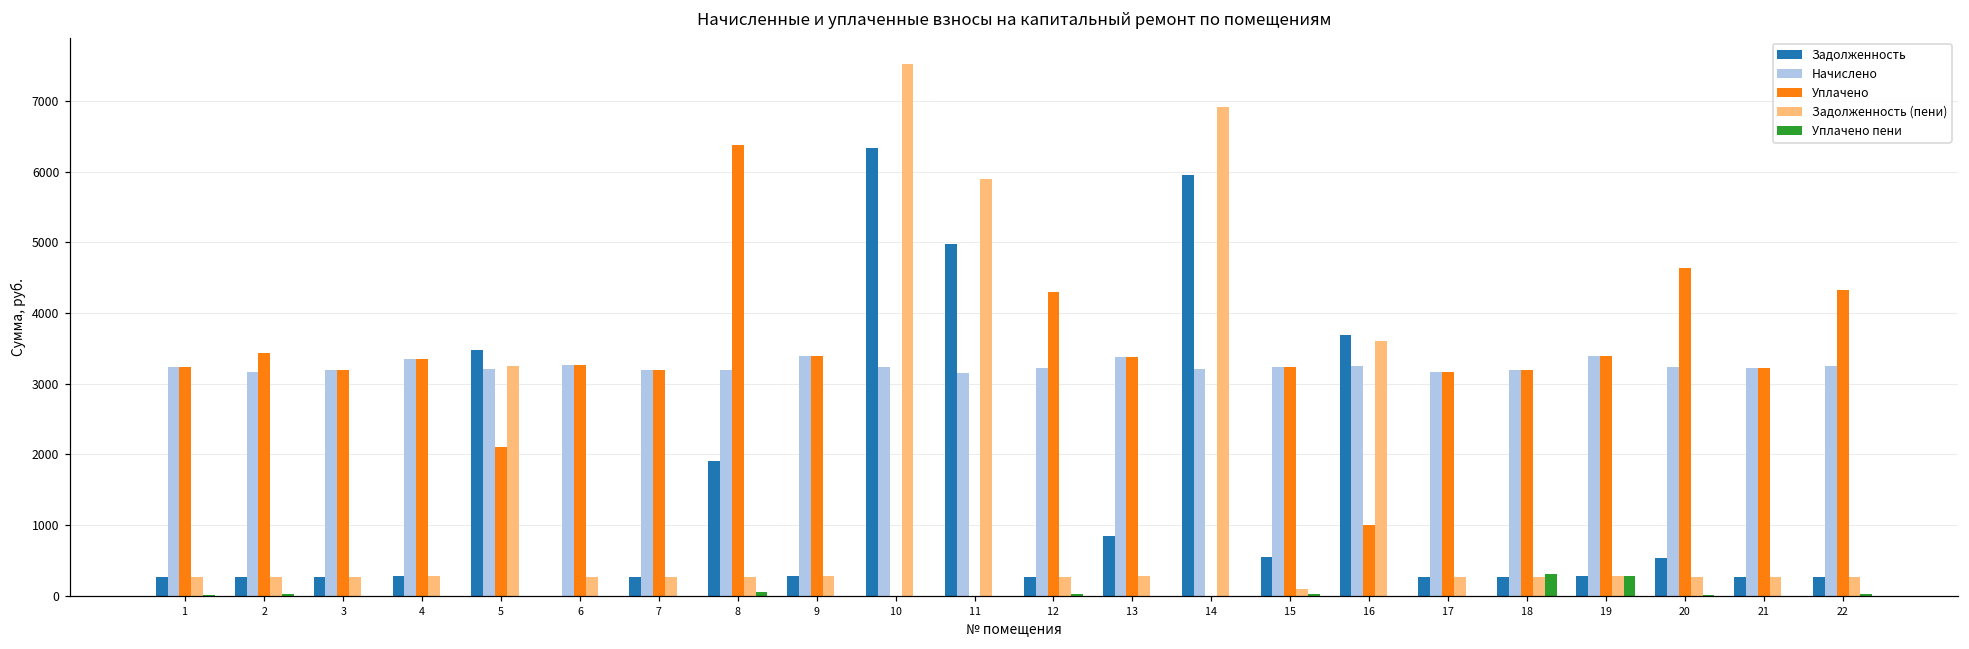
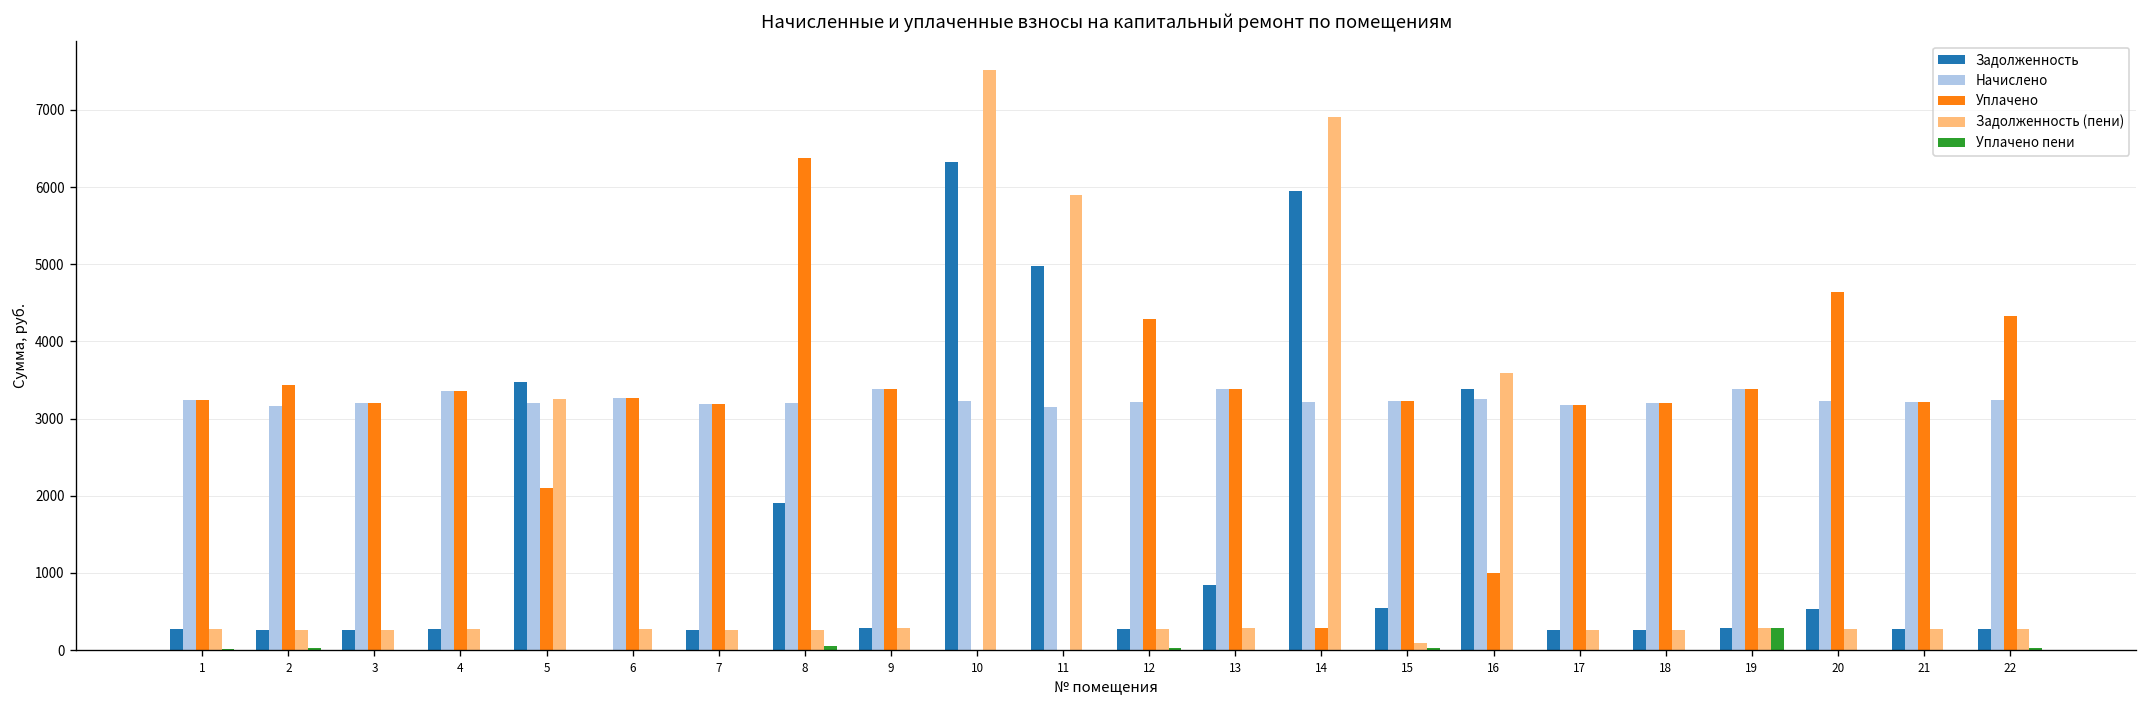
Уплачено, 14: 0 -> 300
Задолженность, 16: 3700 -> 3400
Уплачено пени, 18: 300 -> 0
